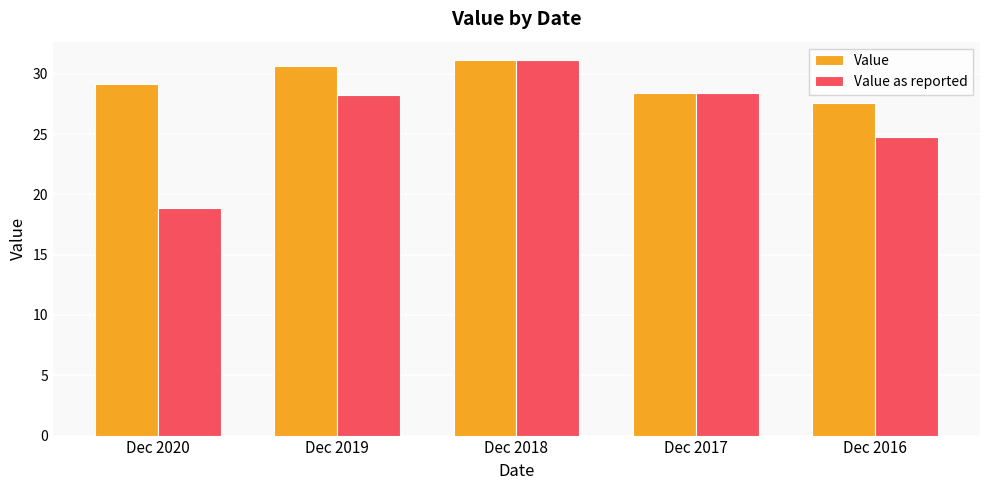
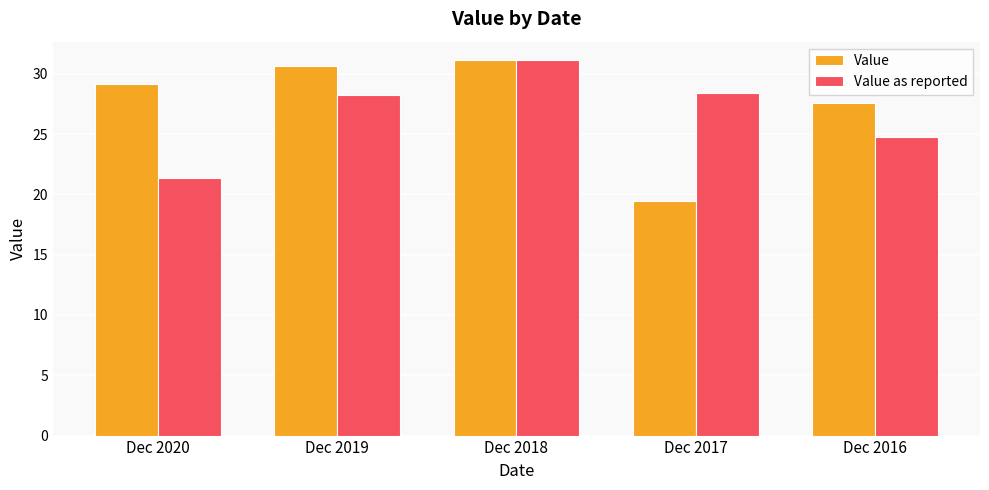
Value as reported, Dec 2020: 18.8 -> 21.4
Value, Dec 2017: 28.4 -> 19.5
